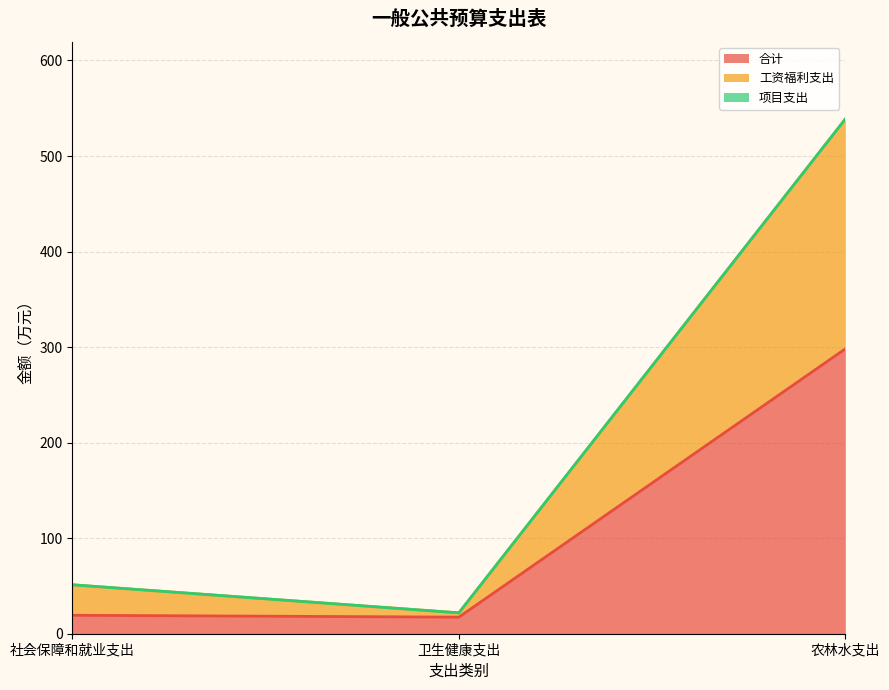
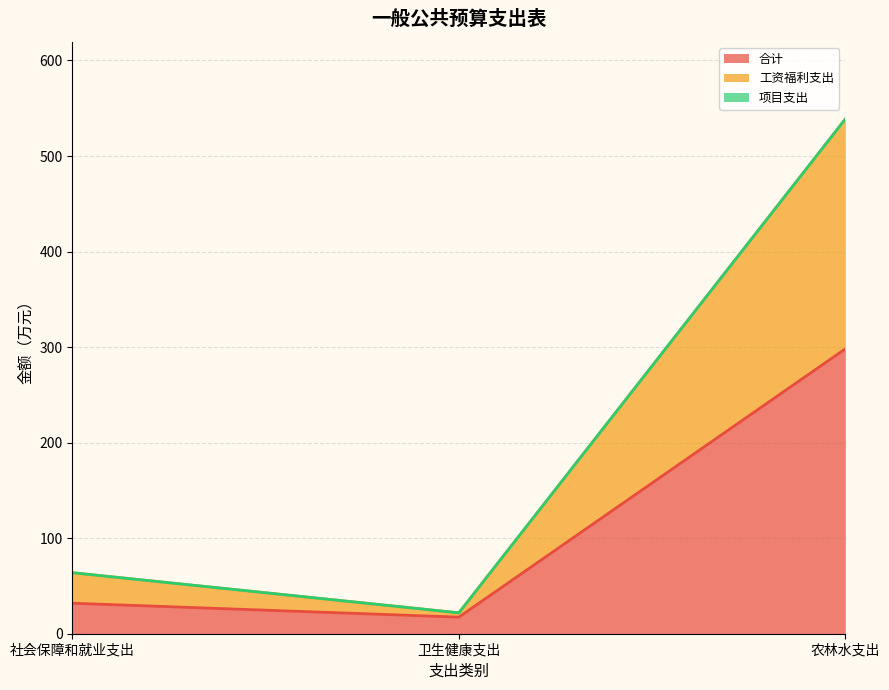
合计, 社会保障和就业支出: 20 -> 30
